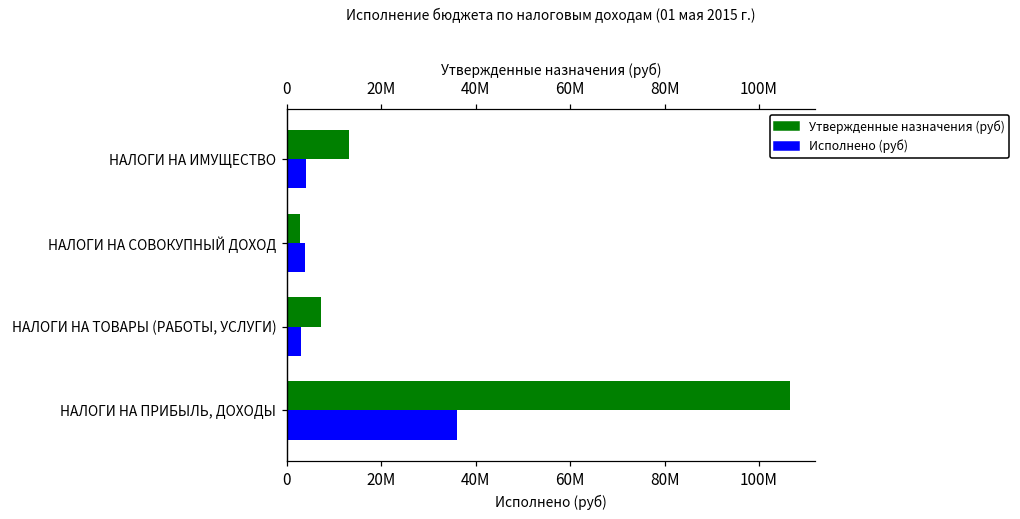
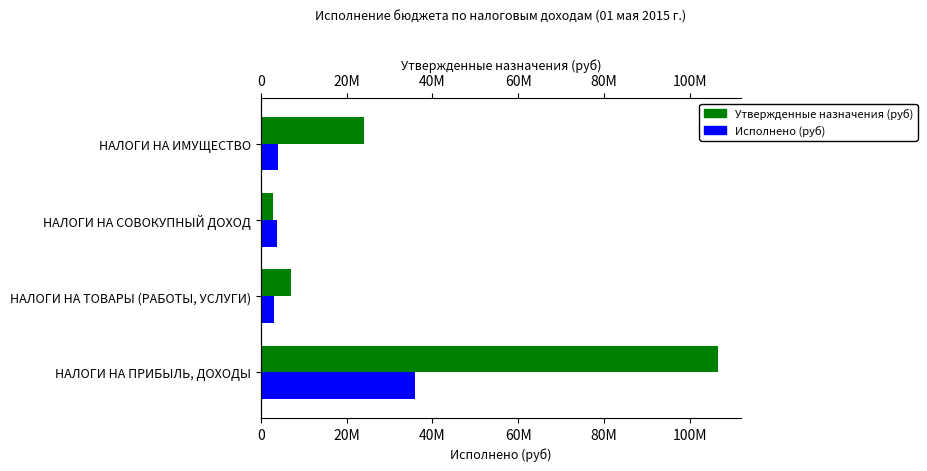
Утвержденные назначения (руб), НАЛОГИ НА ИМУЩЕСТВО: 13000000 -> 24000000
